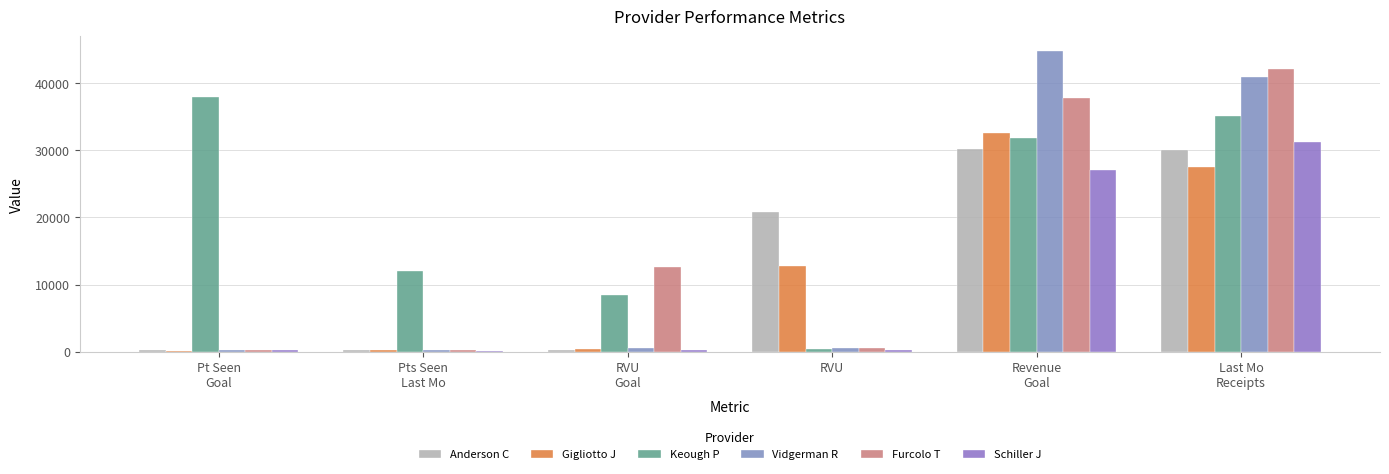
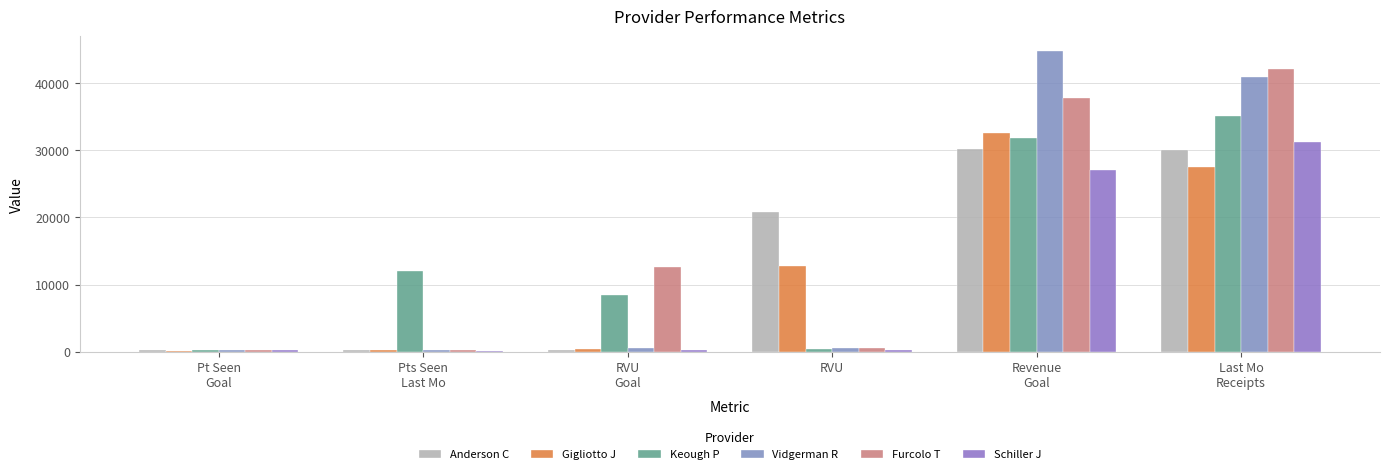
Keough P, Pt Seen Goal: 38000 -> 0
